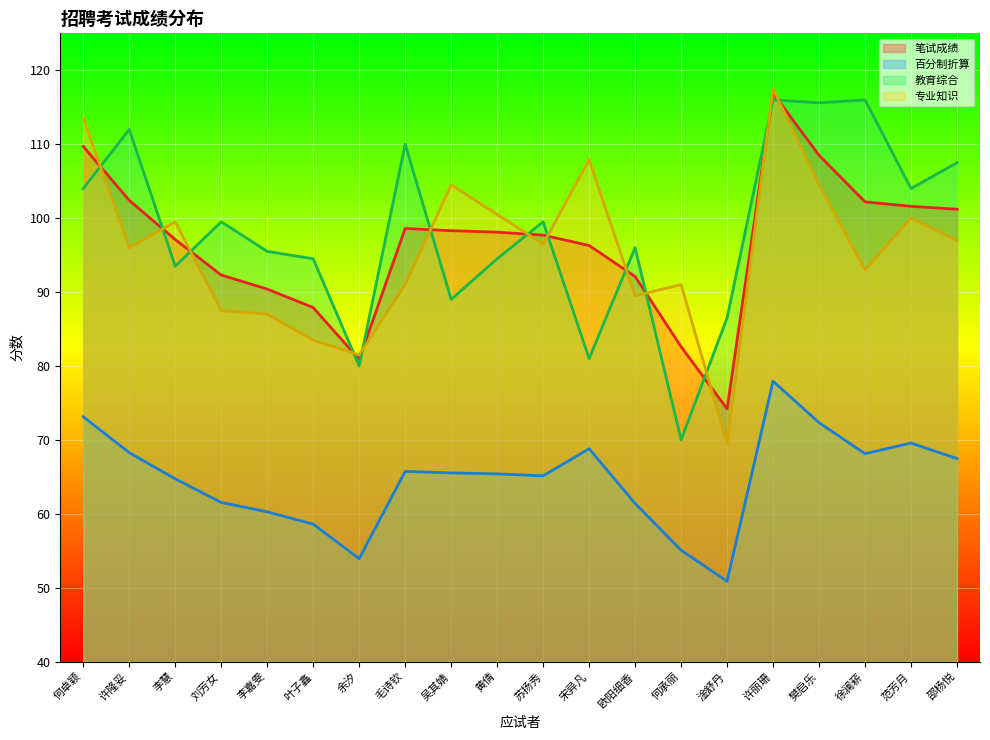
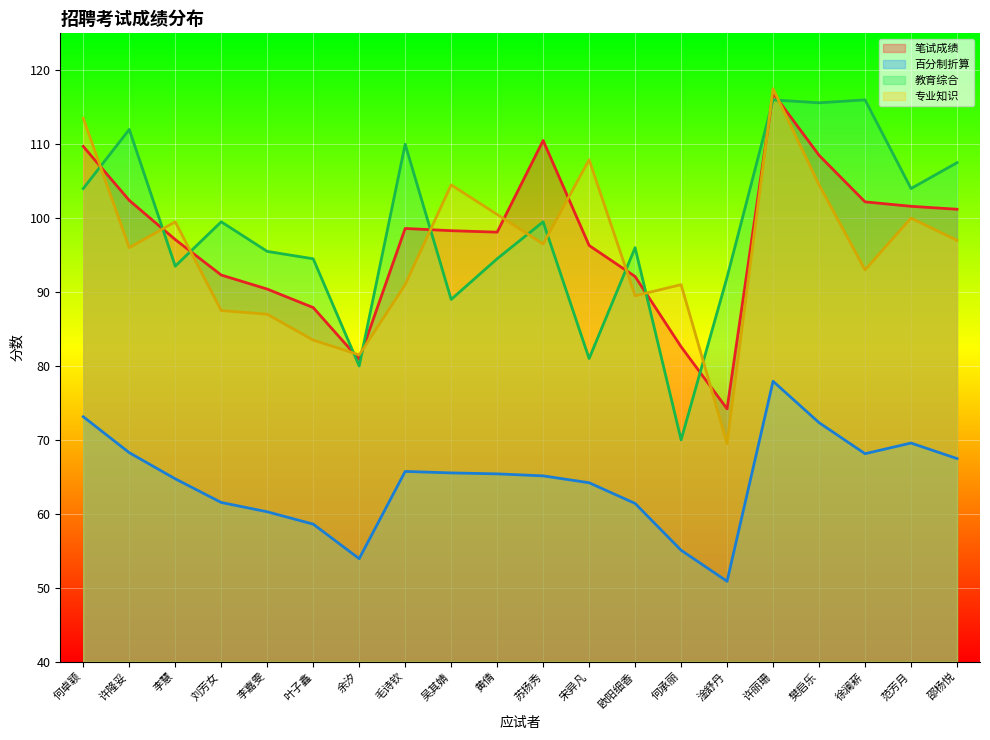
笔试成绩, 苏扬秀: 98 -> 111
百分制折算, 宋异凡: 69 -> 64
教育综合, 淦舒丹: 87 -> 92
